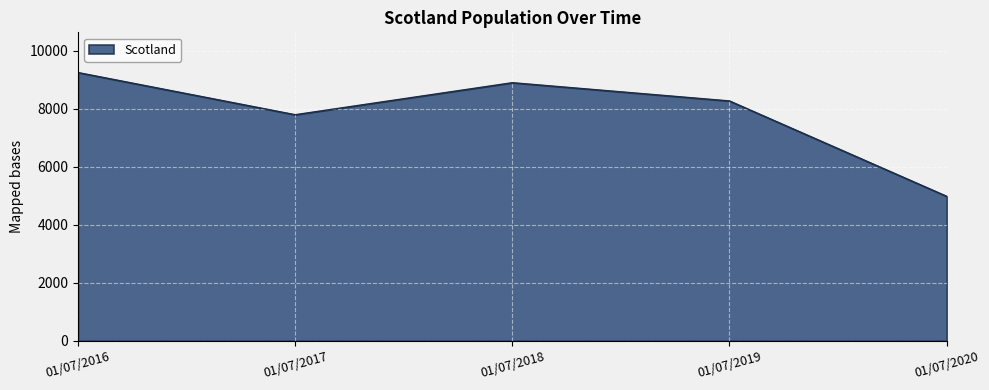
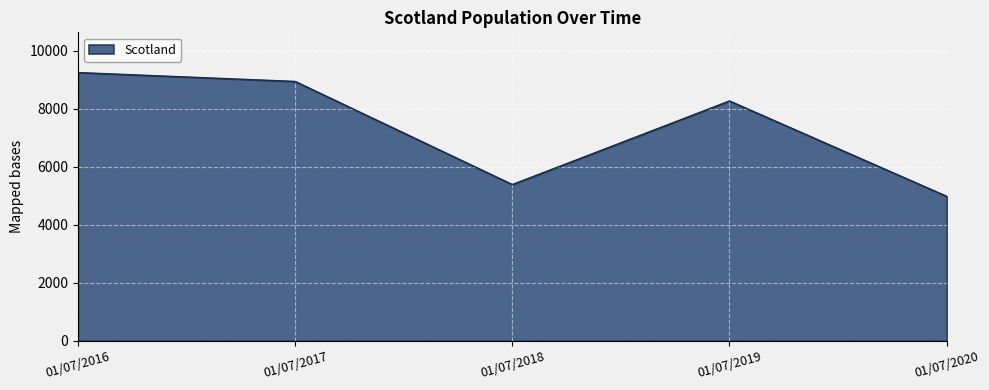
01/07/2017: 7800 -> 8900
01/07/2018: 8900 -> 5400
